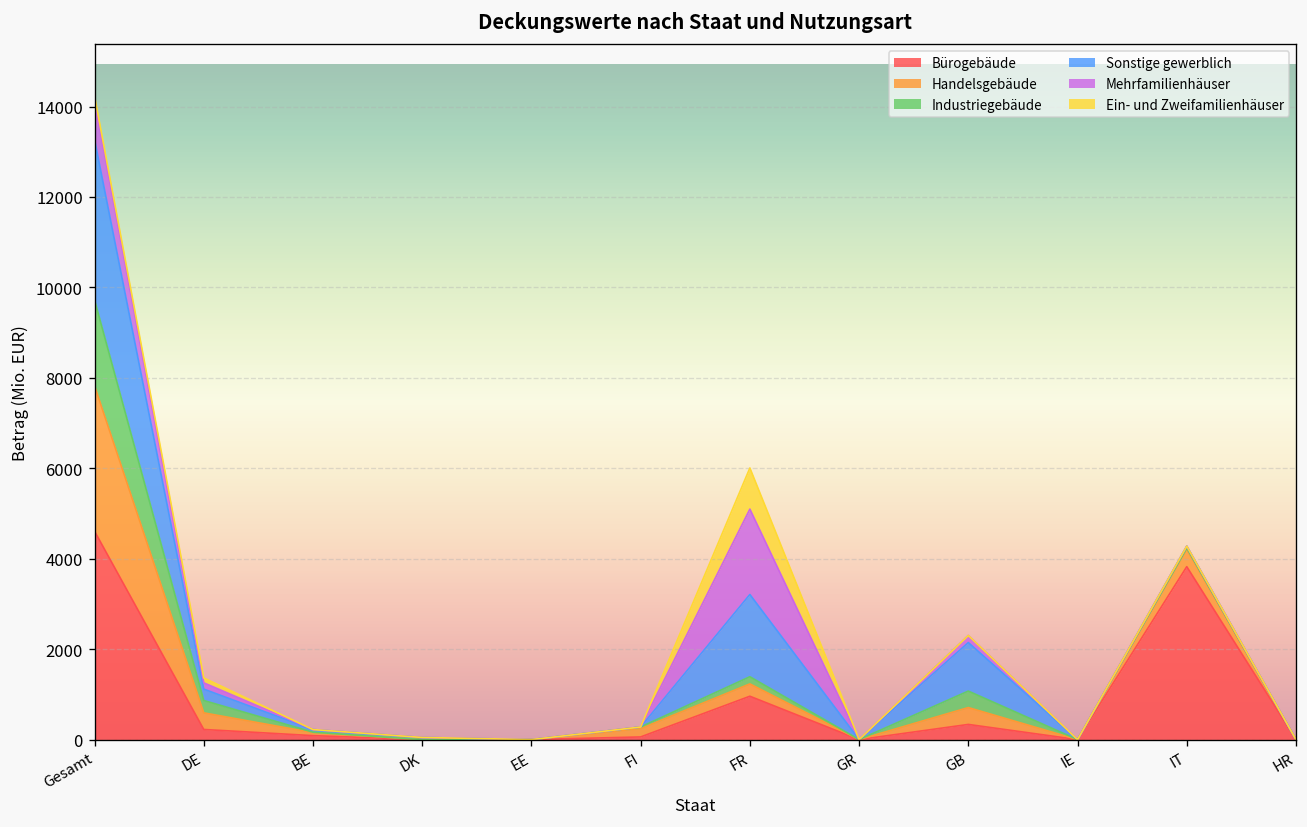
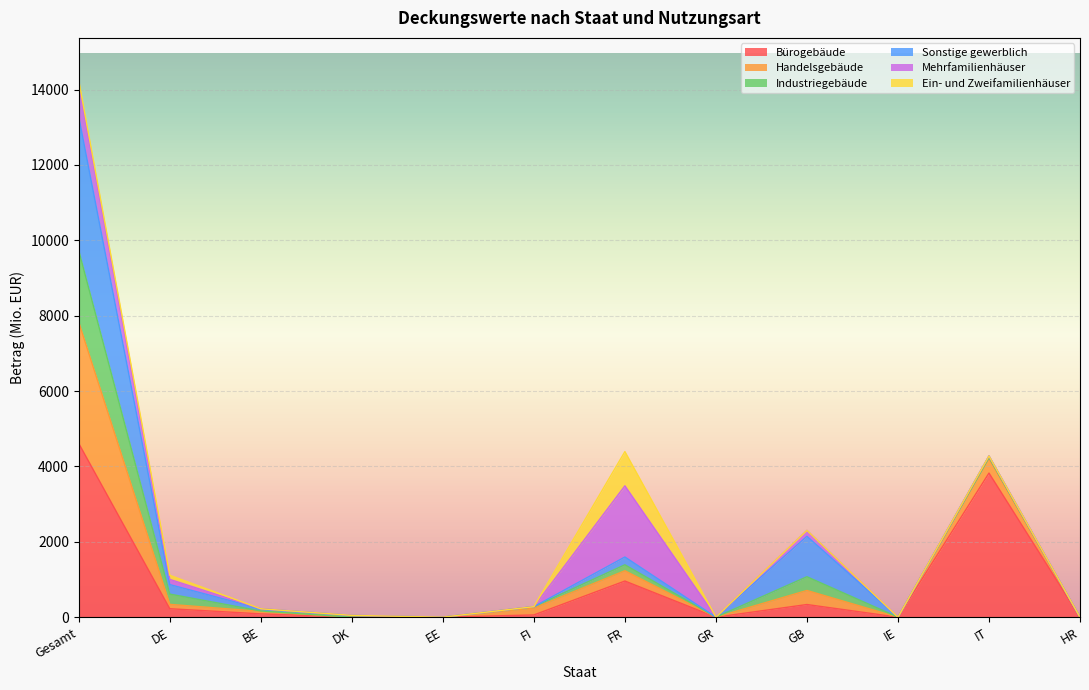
Handelsgebäude, DE: 400 -> 100
Sonstige gewerblich, FR: 1800 -> 200
